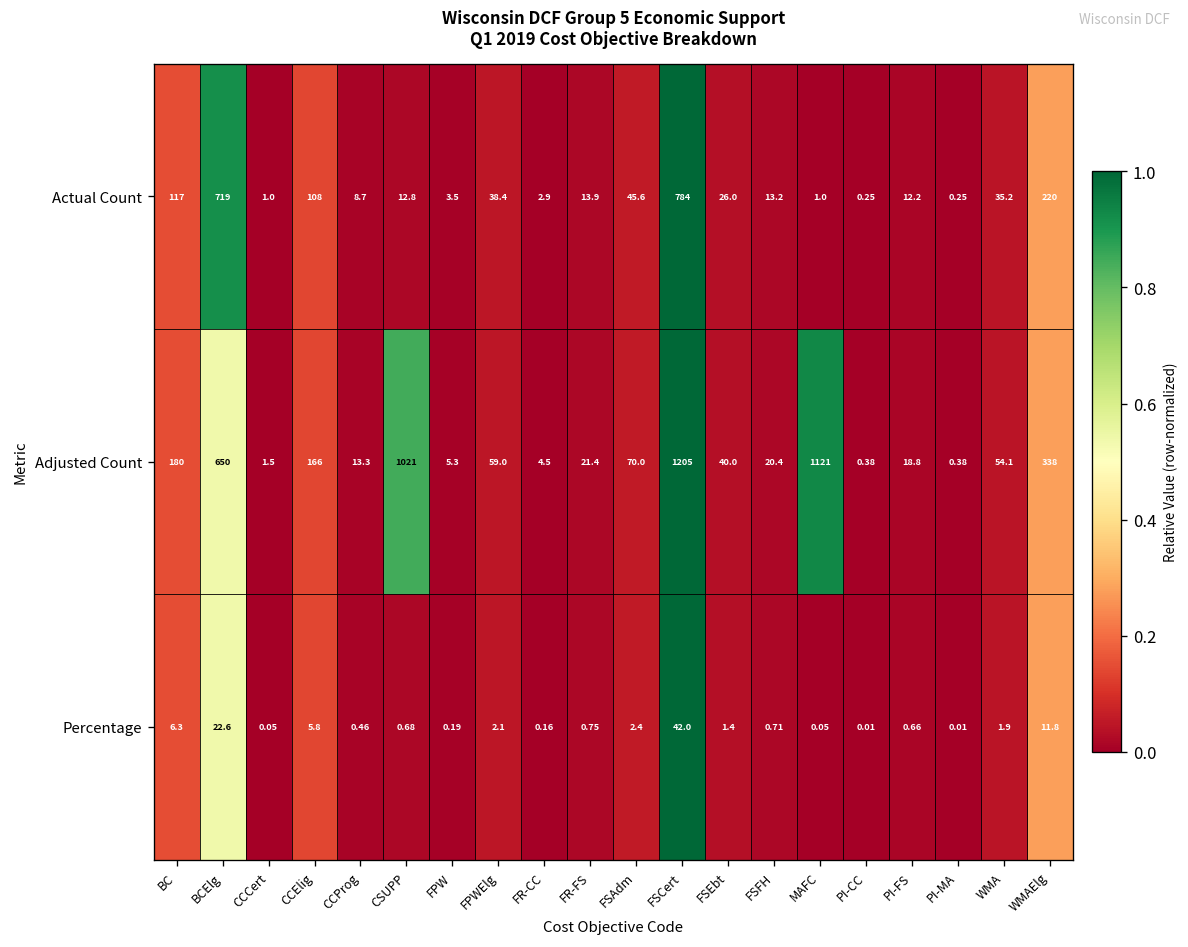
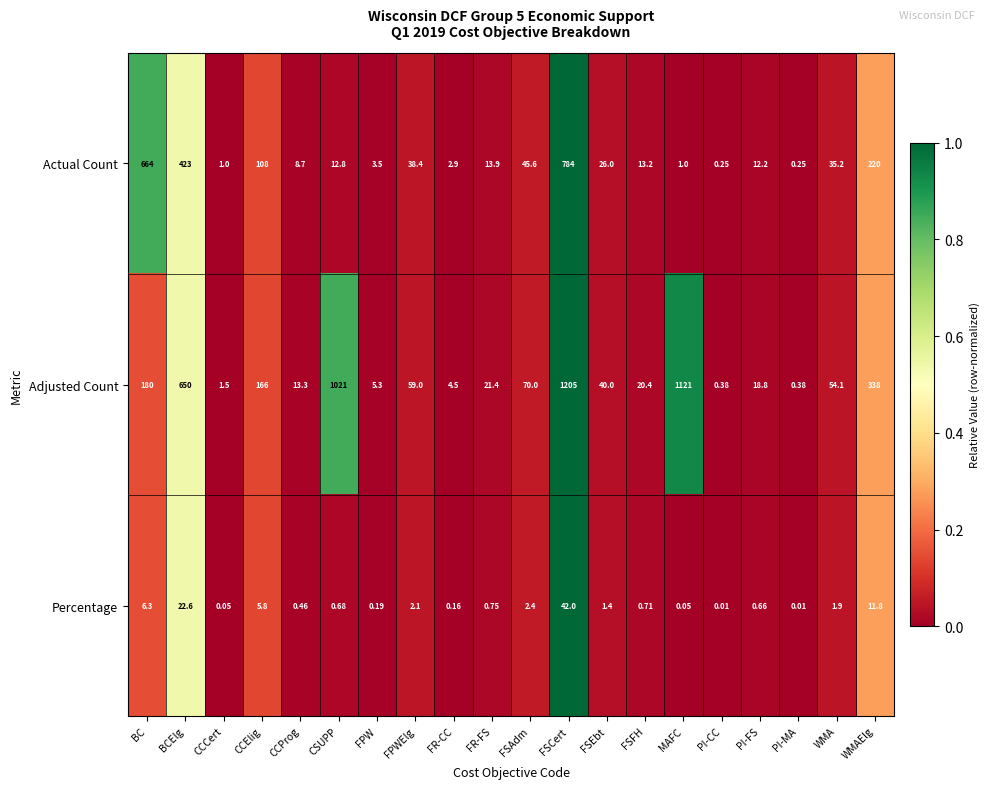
Actual Count, BC: 117 -> 664
Actual Count, BCElg: 719 -> 423
